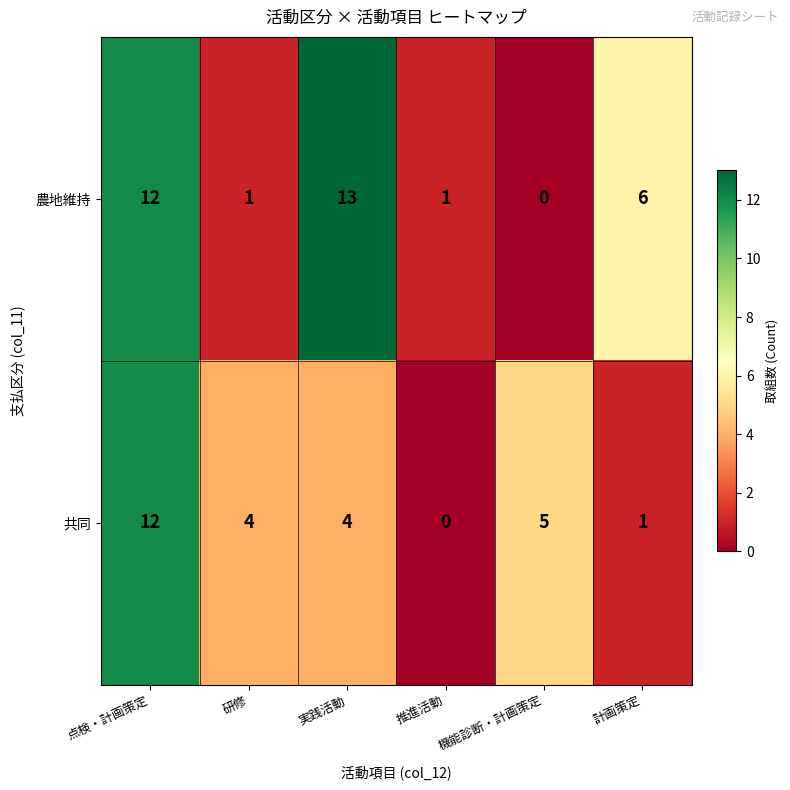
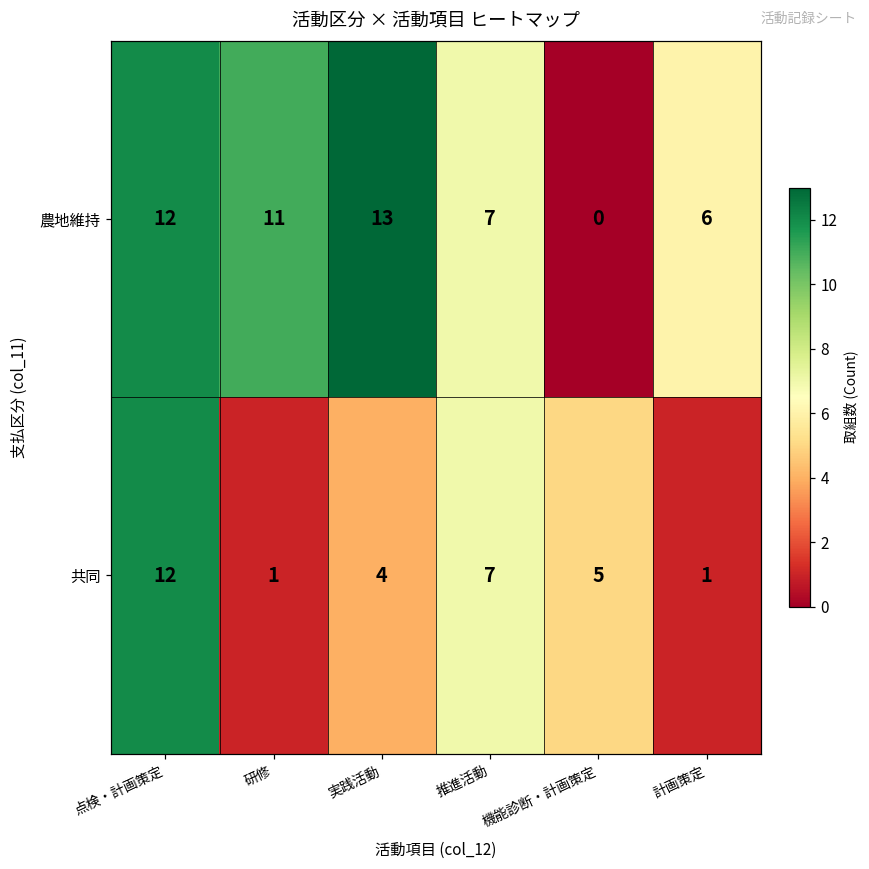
農地維持, 研修: 1 -> 11
農地維持, 推進活動: 1 -> 7
共同, 研修: 4 -> 1
共同, 推進活動: 0 -> 7
